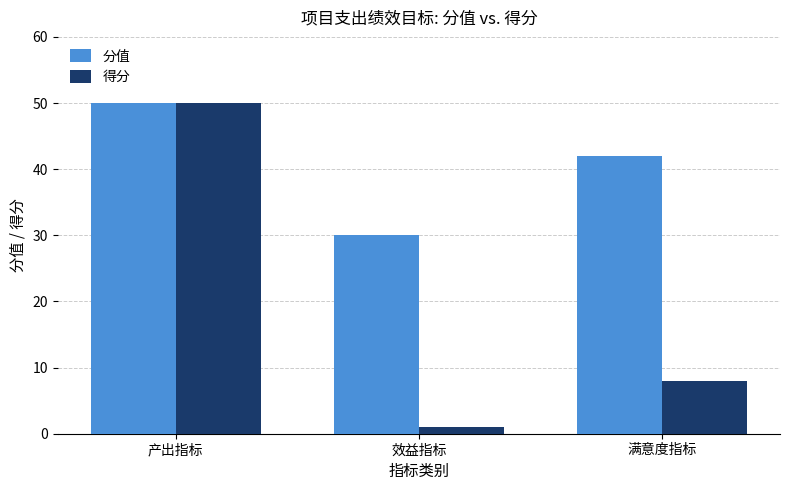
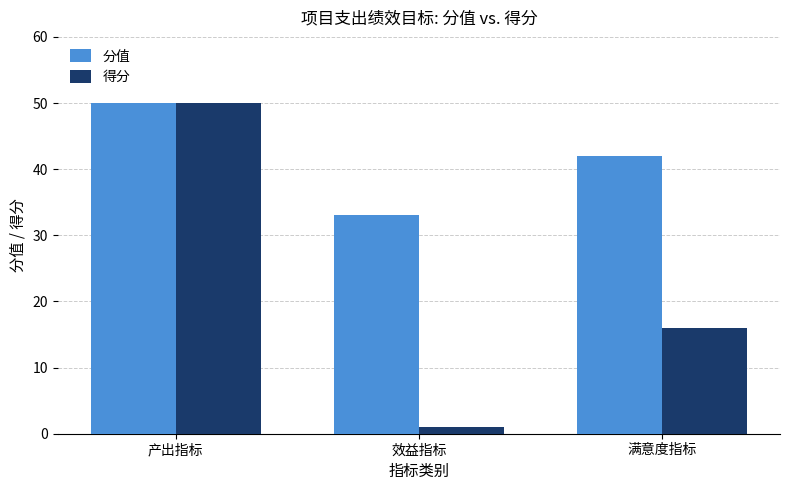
分值, 效益指标: 30 -> 33
得分, 满意度指标: 8 -> 16
